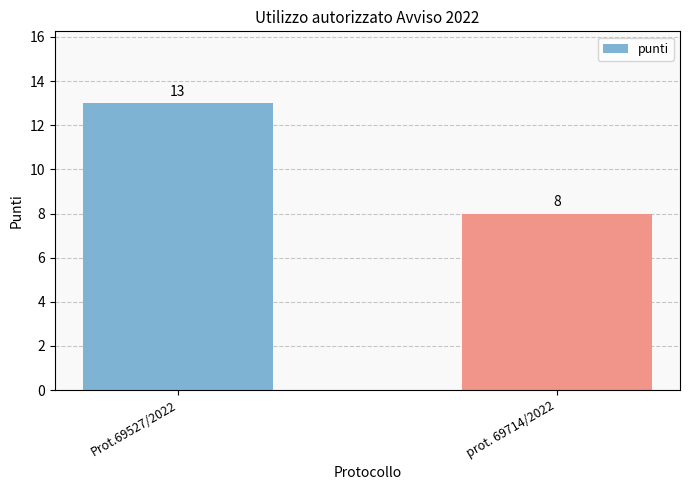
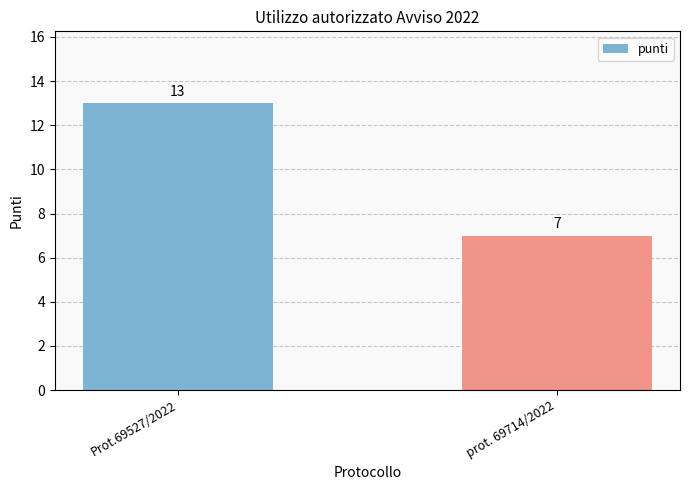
prot. 69714/2022: 8 -> 7
